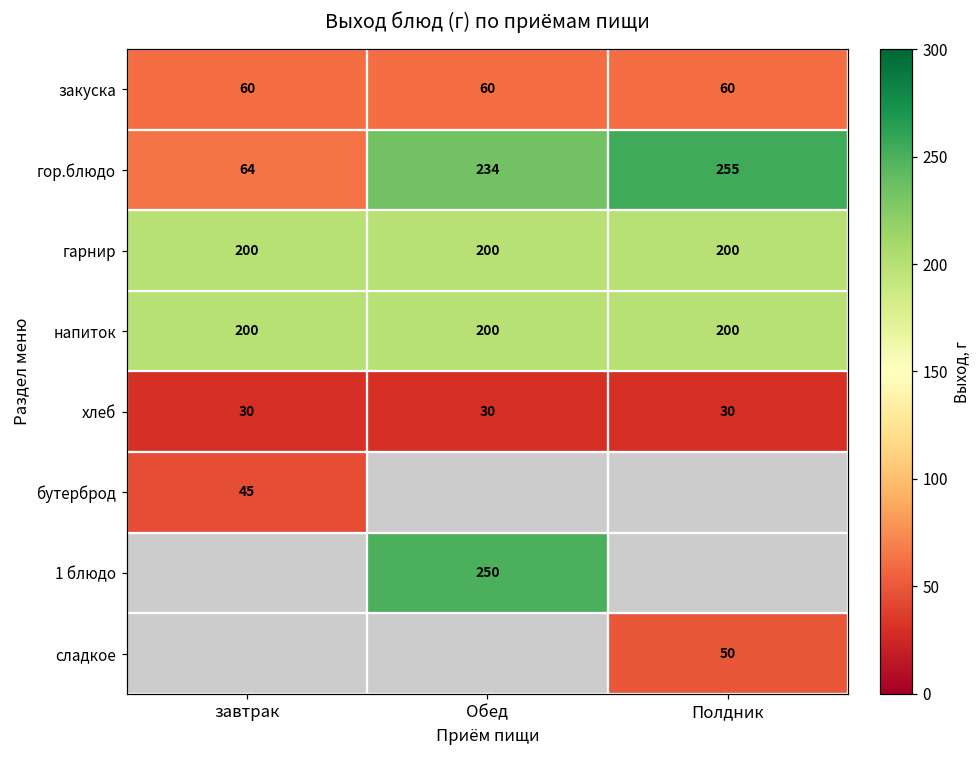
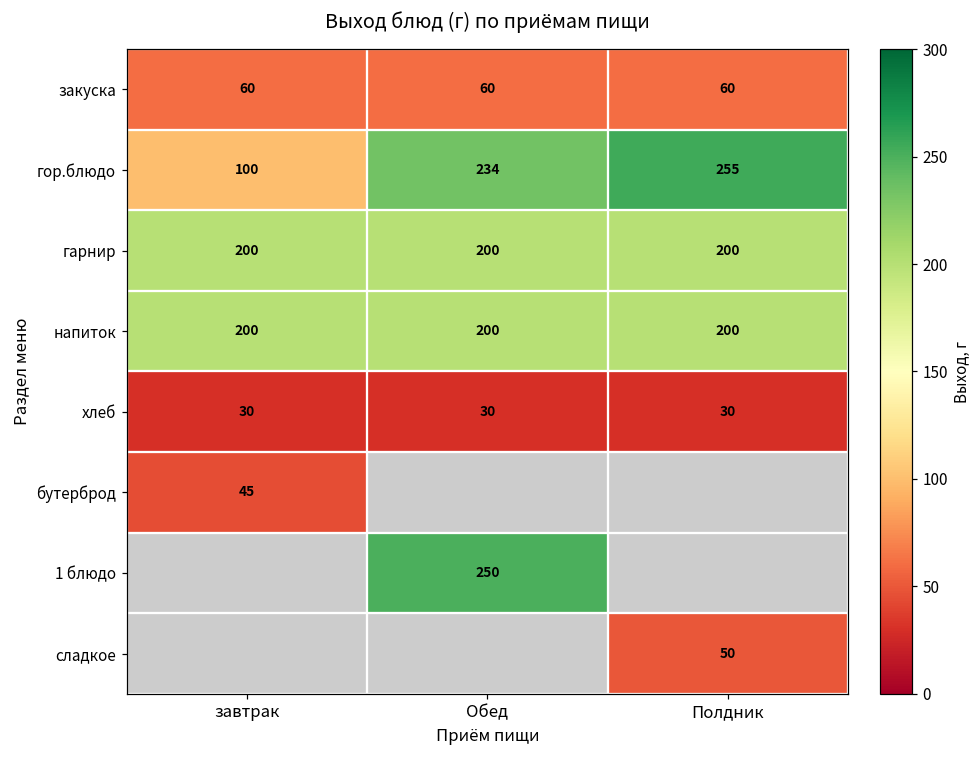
гор.блюдо, завтрак: 64 -> 100
